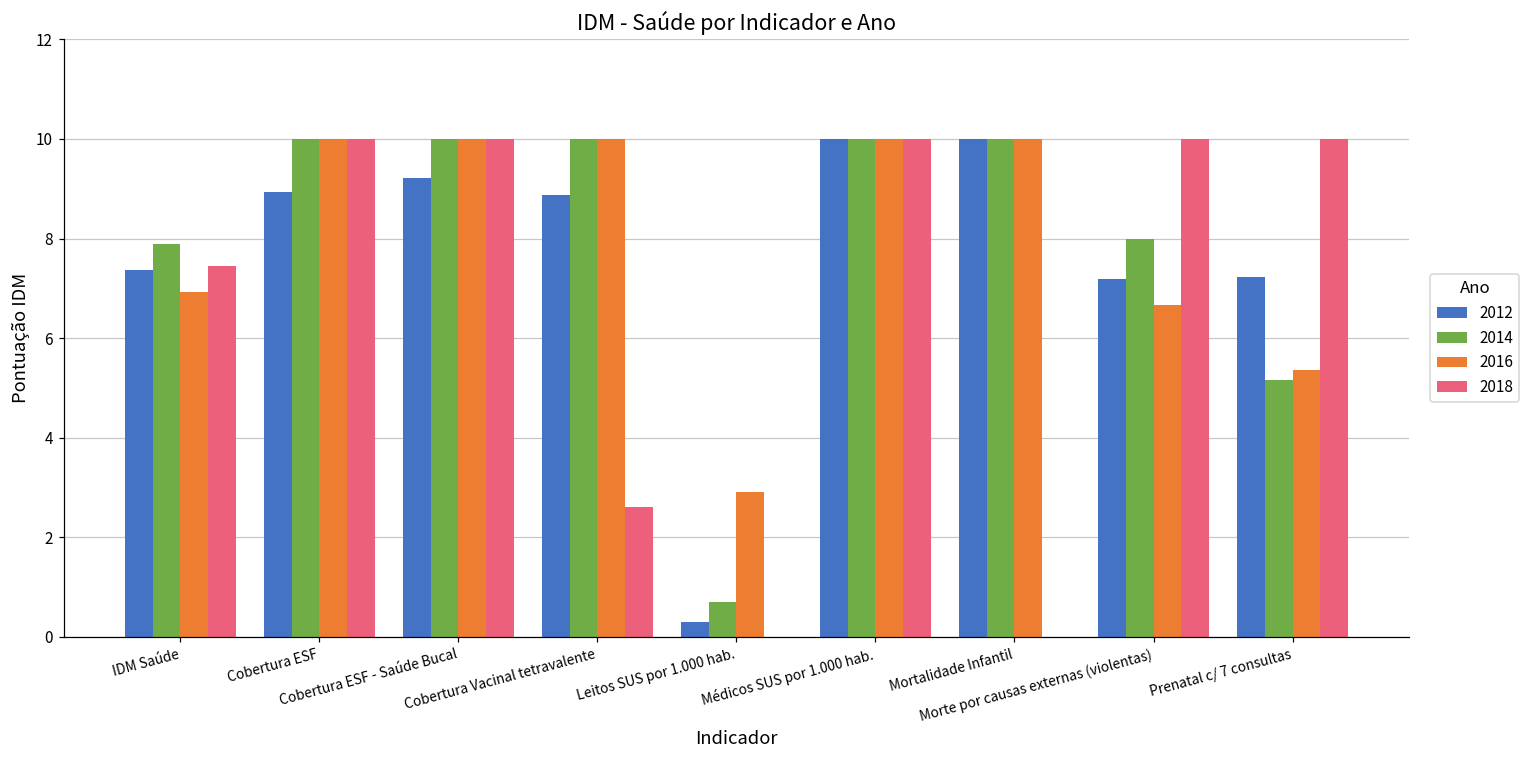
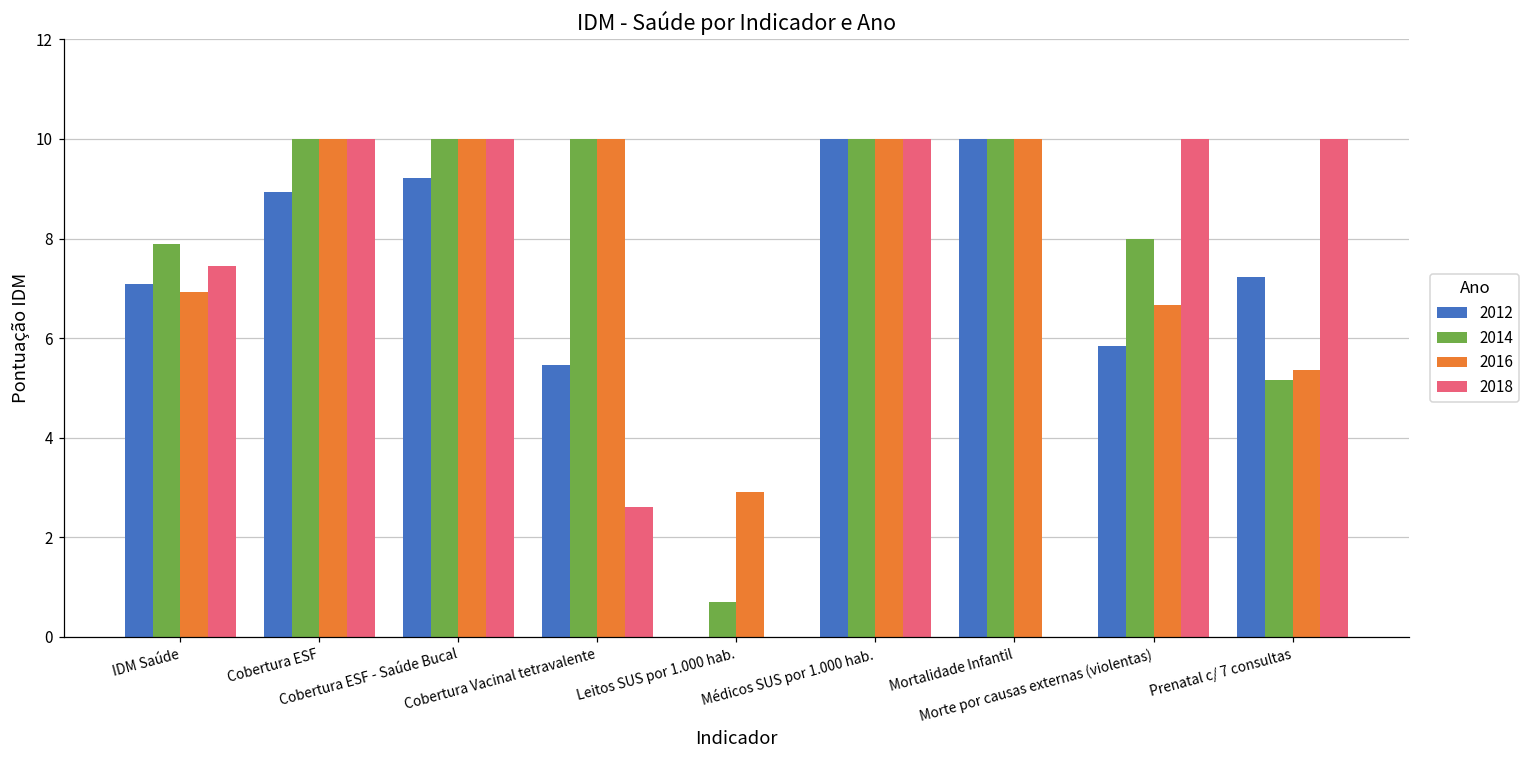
2012, IDM Saúde: 7.4 -> 7.1
2012, Cobertura Vacinal tetravalente: 8.9 -> 5.5
2012, Leitos SUS por 1.000 hab.: 0.3 -> 0.0
2012, Morte por causas externas (violentas): 7.2 -> 5.9
